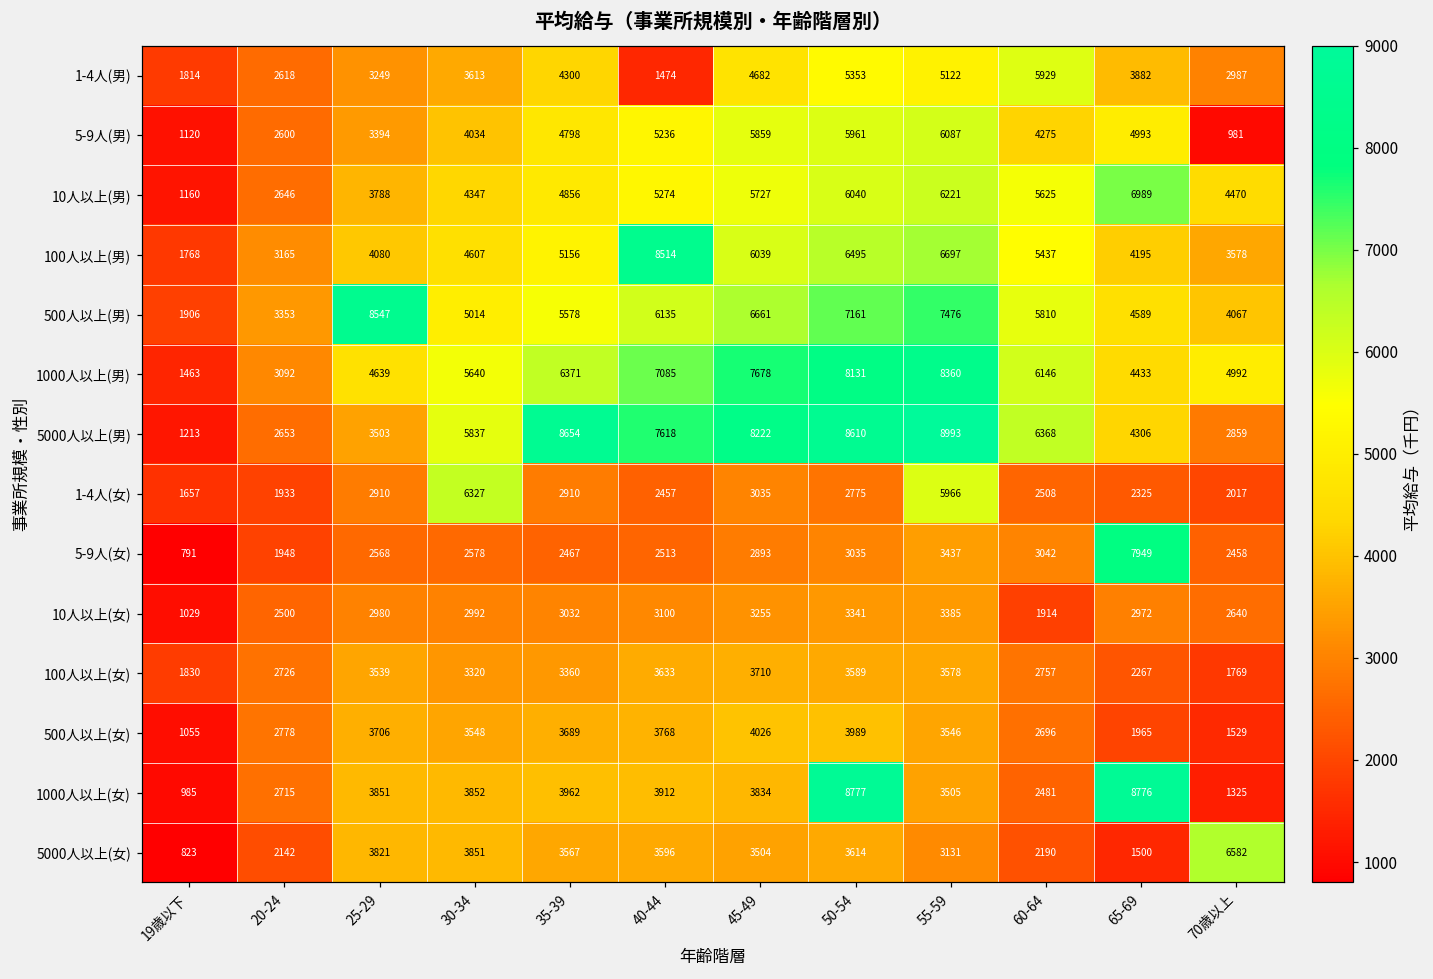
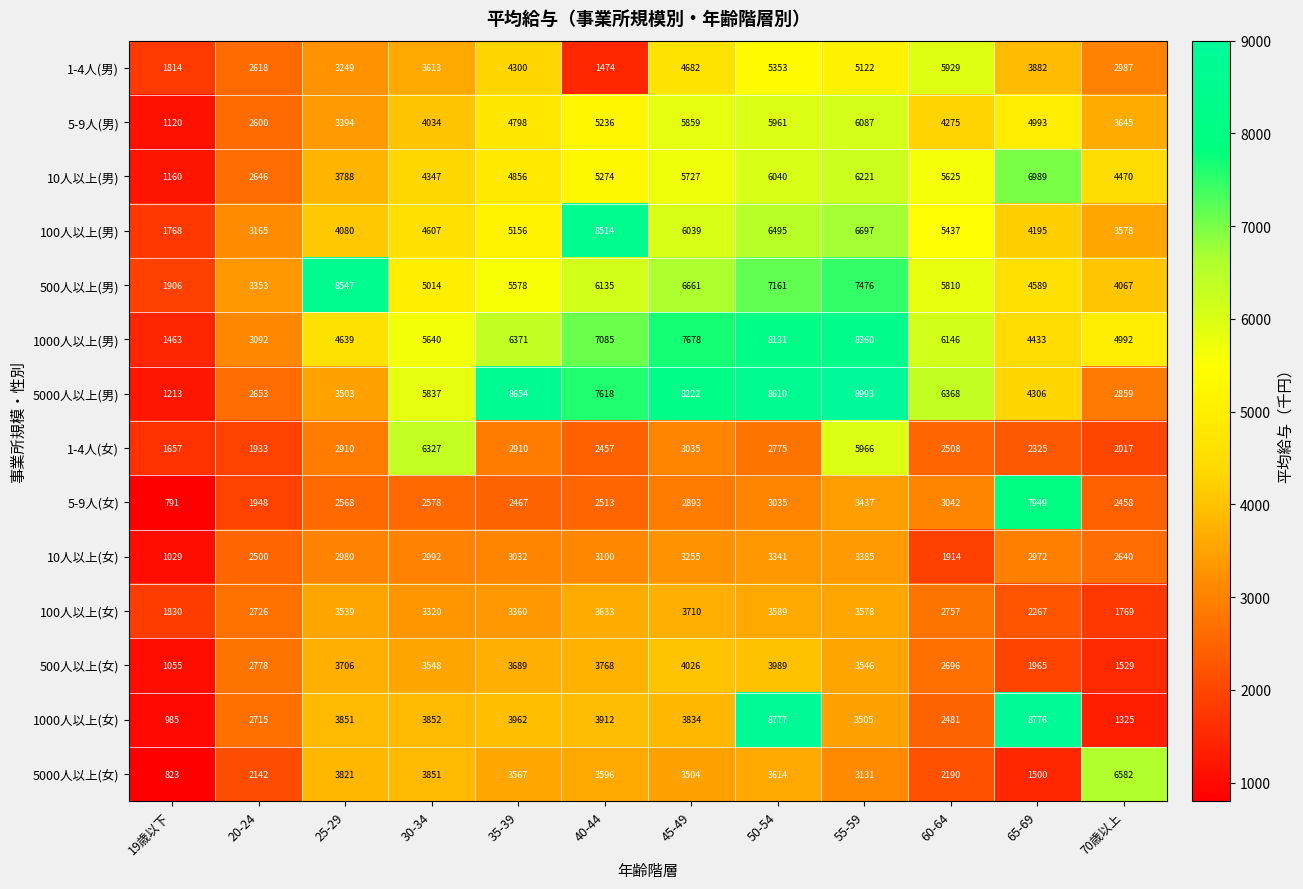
5-9人(男), 70歳以上: 981 -> 3645
